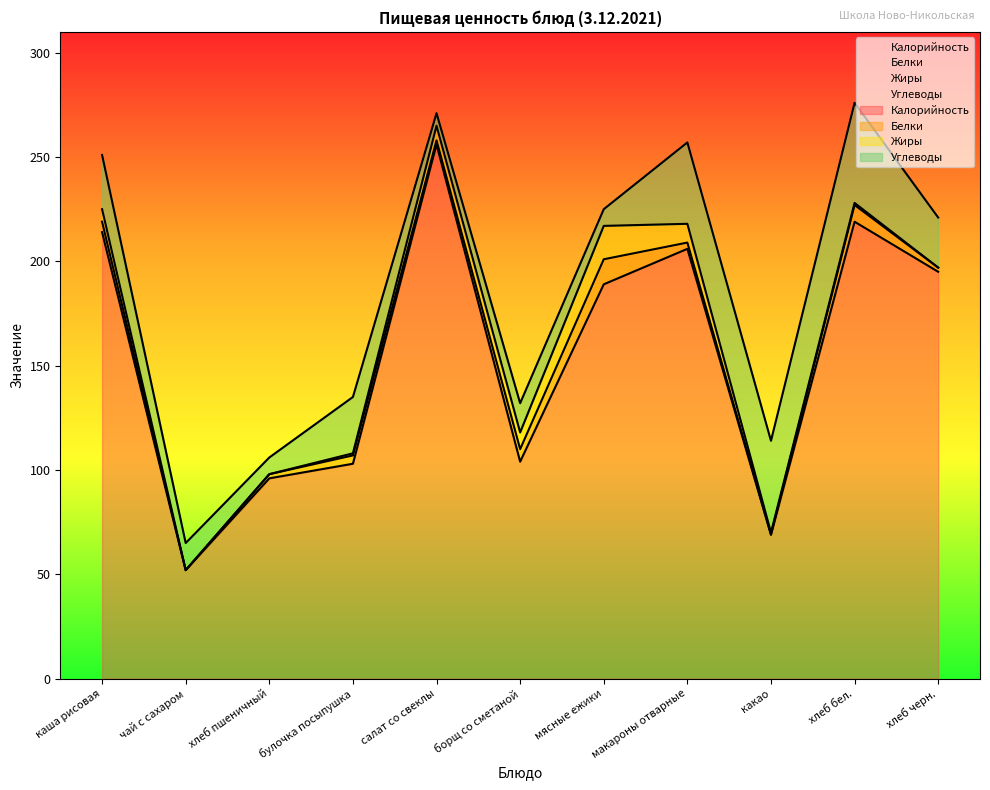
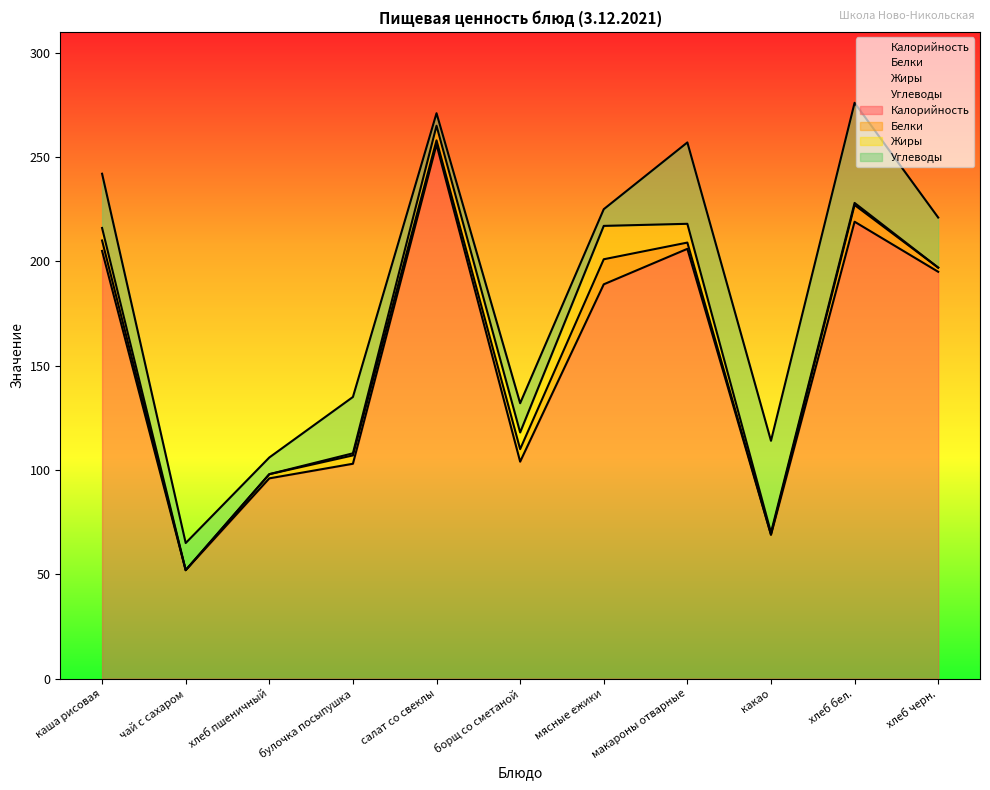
Калорийность, каша рисовая: 214 -> 205
